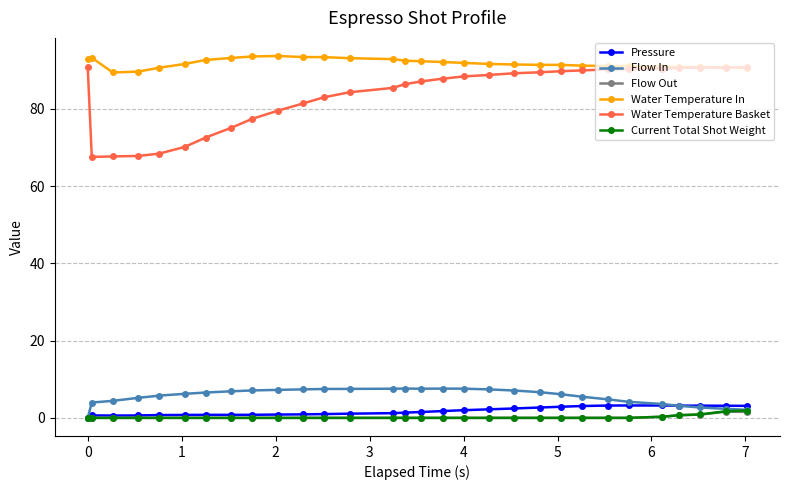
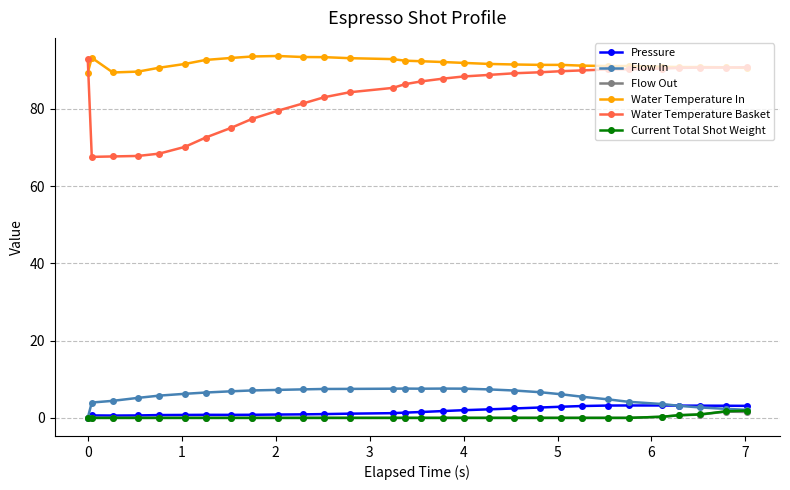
Water Temperature In, 0: 93 -> 89
Water Temperature Basket, 0: 91 -> 93
